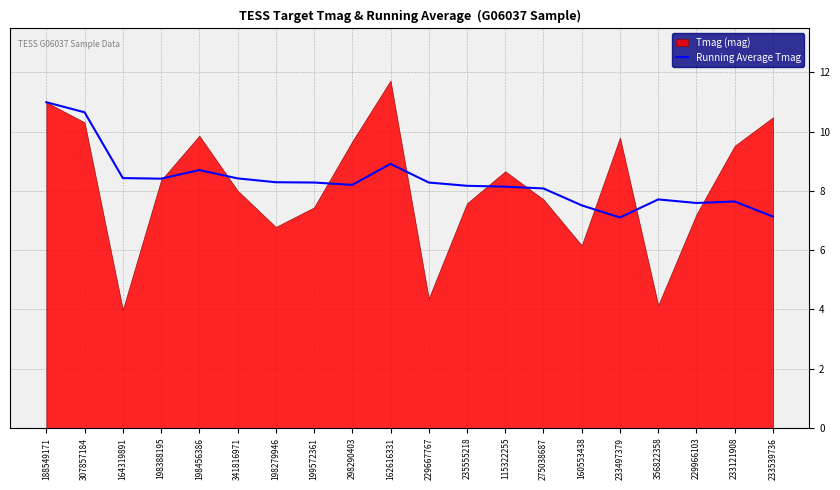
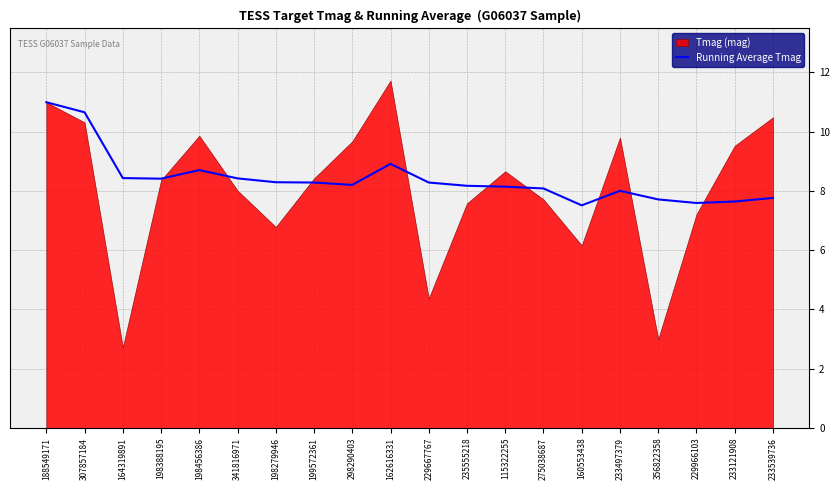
Tmag (mag), 164319891: 4.0 -> 2.7
Tmag (mag), 199572361: 7.4 -> 8.4
Running Average Tmag, 233497379: 7.1 -> 8.0
Tmag (mag), 356822358: 4.1 -> 3.0
Running Average Tmag, 233539736: 7.1 -> 7.8
